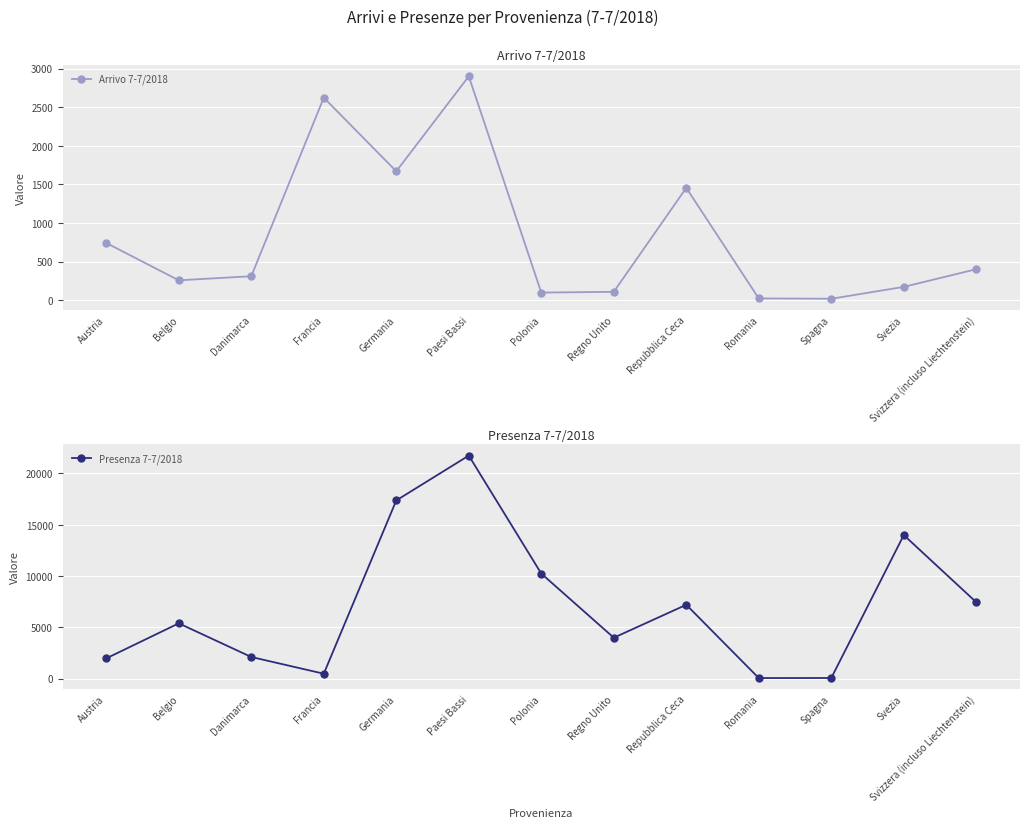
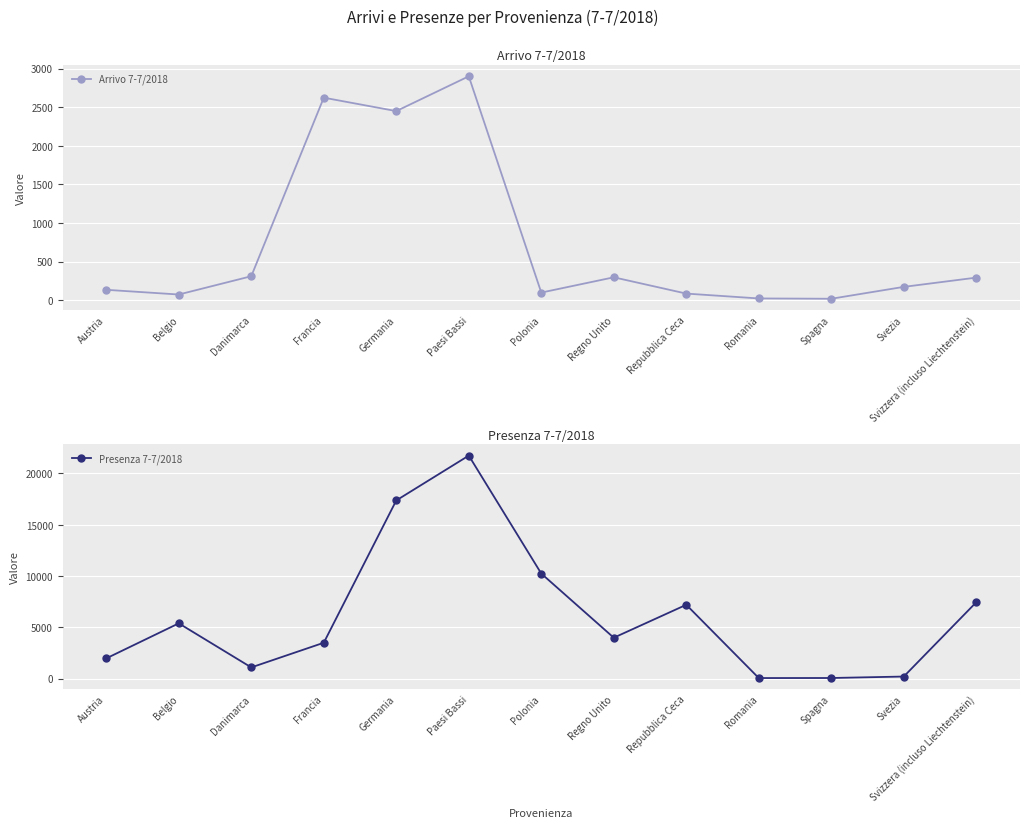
Arrivo 7-7/2018, Austria: 700 -> 100
Arrivo 7-7/2018, Belgio: 300 -> 100
Arrivo 7-7/2018, Germania: 1700 -> 2500
Arrivo 7-7/2018, Regno Unito: 100 -> 300
Arrivo 7-7/2018, Repubblica Ceca: 1500 -> 100
Arrivo 7-7/2018, Svizzera (incluso Liechtenstein): 400 -> 300
Presenza 7-7/2018, Danimarca: 2100 -> 1100
Presenza 7-7/2018, Francia: 500 -> 3500
Presenza 7-7/2018, Svezia: 14000 -> 200
